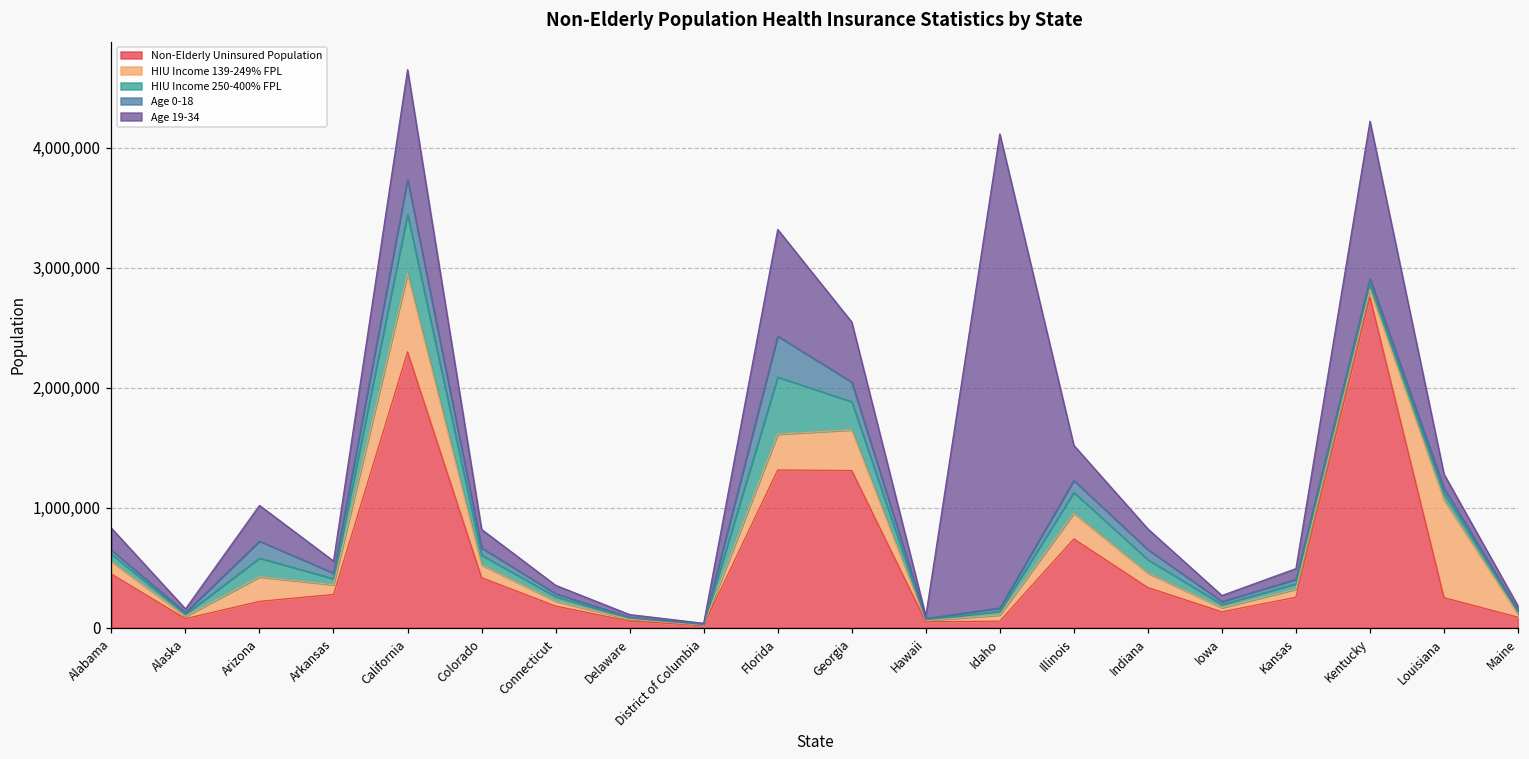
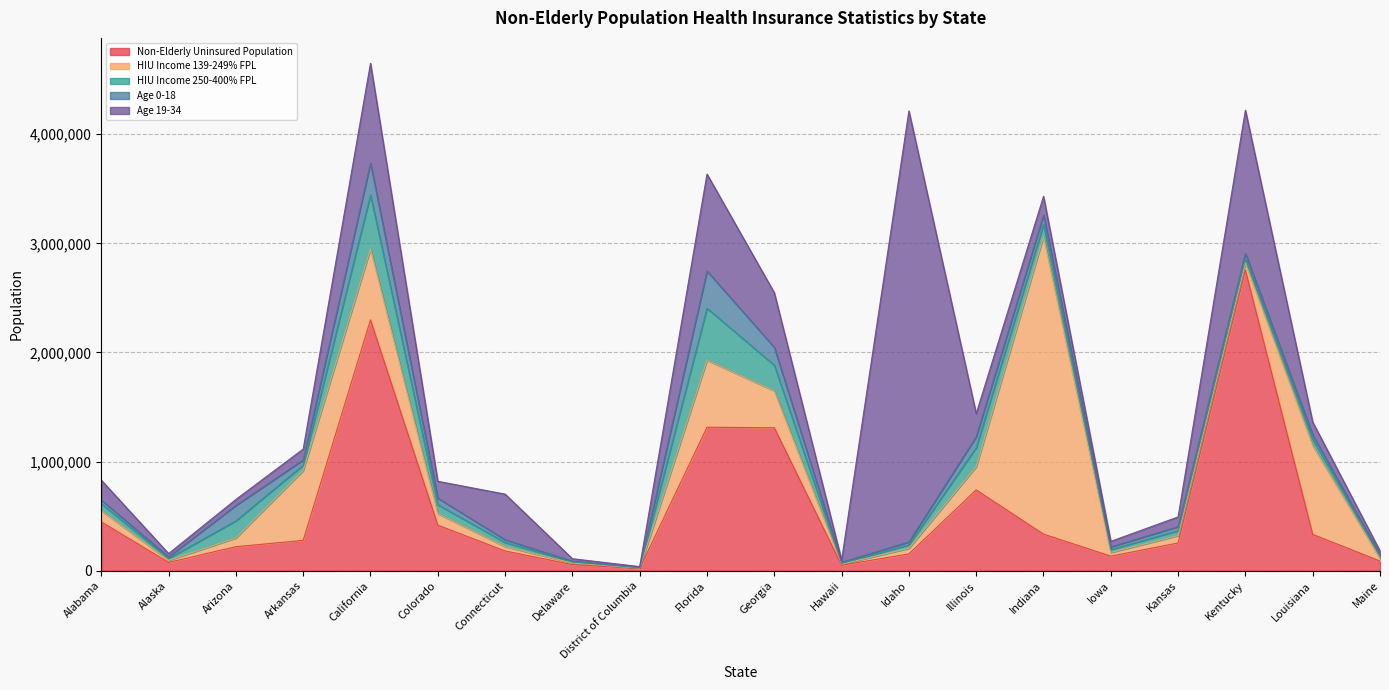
HIU Income 139-249% FPL, Arizona: 200,000 -> 80,000
Age 19-34, Arizona: 300,000 -> 50,000
HIU Income 139-249% FPL, Arkansas: 80,000 -> 640,000
Age 19-34, Connecticut: 70,000 -> 420,000
HIU Income 139-249% FPL, Florida: 300,000 -> 610,000
Non-Elderly Uninsured Population, Idaho: 60,000 -> 150,000
Age 19-34, Illinois: 290,000 -> 210,000
HIU Income 139-249% FPL, Indiana: 120,000 -> 2,730,000
Non-Elderly Uninsured Population, Louisiana: 250,000 -> 330,000
